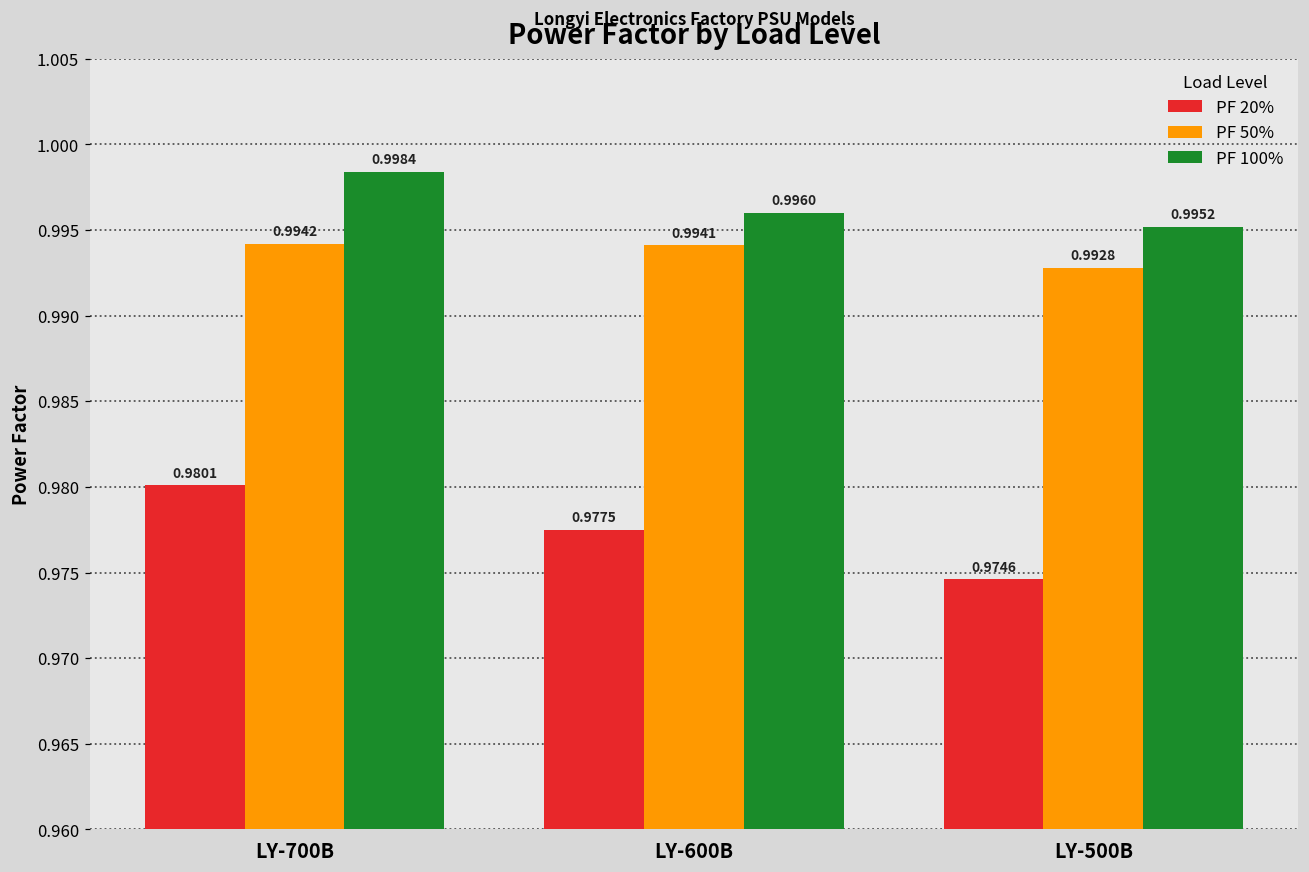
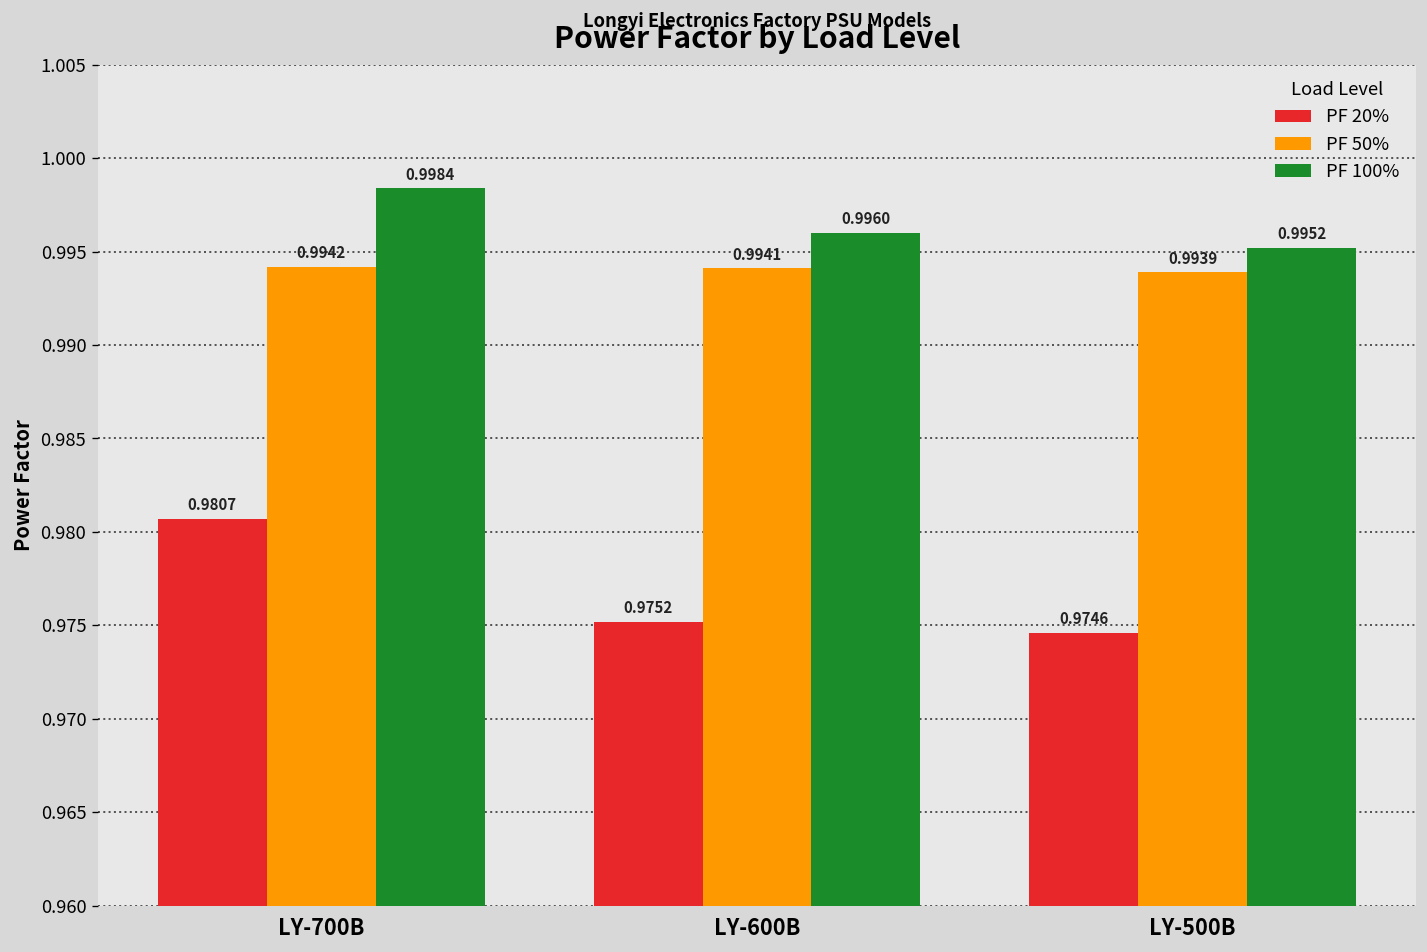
PF 20%, LY-700B: 0.9801 -> 0.9807
PF 20%, LY-600B: 0.9775 -> 0.9752
PF 50%, LY-500B: 0.9928 -> 0.9939
